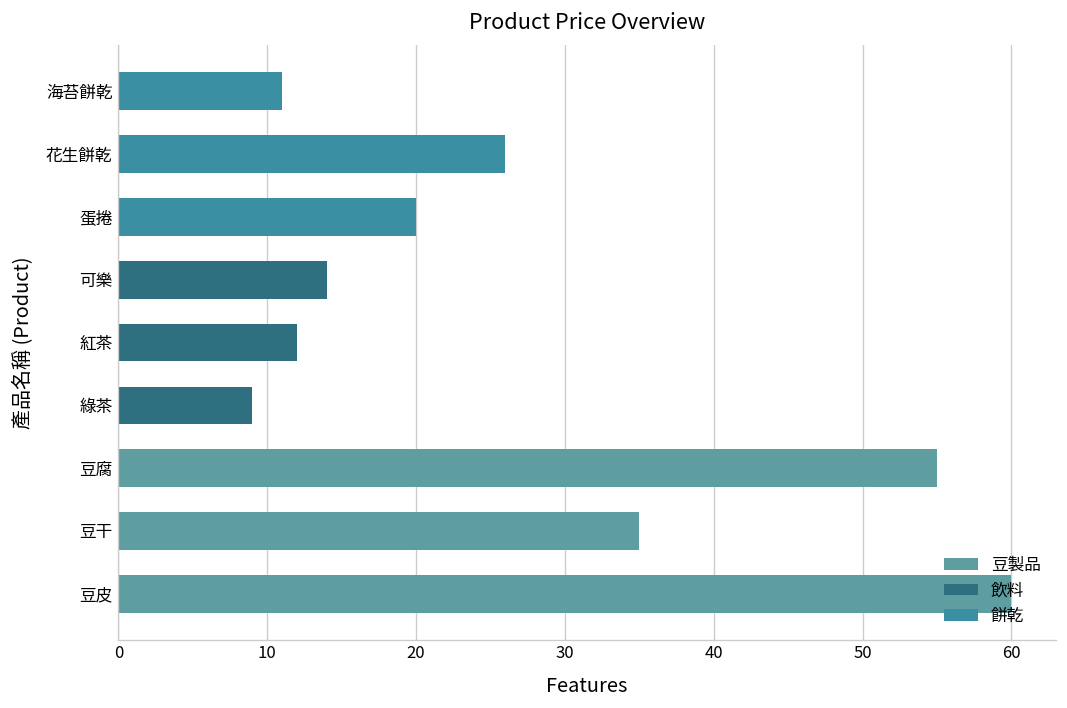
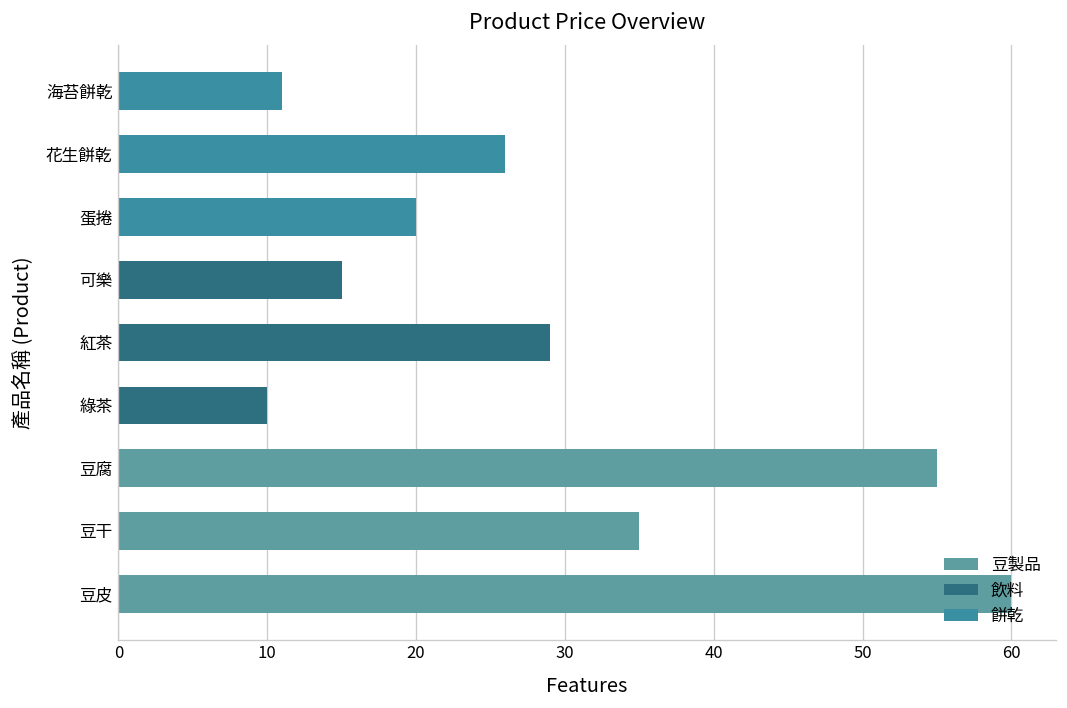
可樂: 14 -> 15
紅茶: 12 -> 29
綠茶: 9 -> 10
